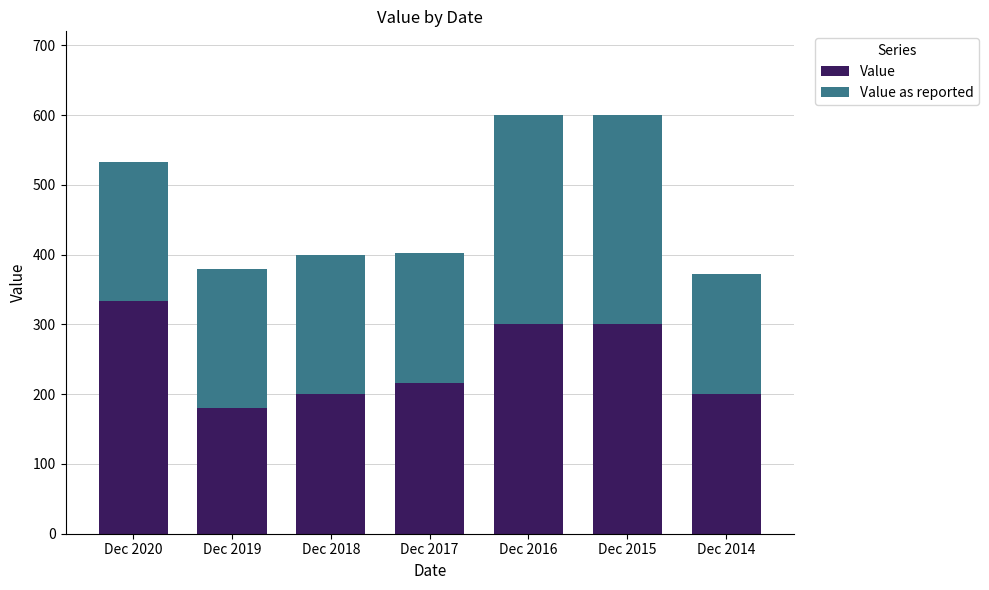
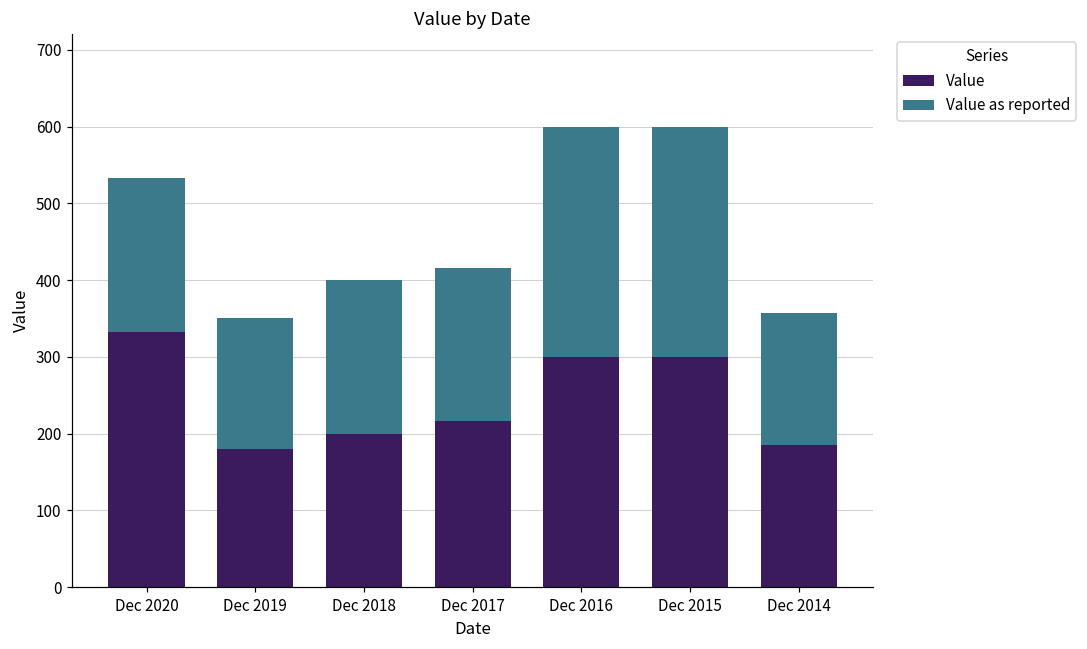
Value as reported, Dec 2019: 200 -> 170
Value as reported, Dec 2017: 190 -> 200
Value, Dec 2014: 200 -> 190
